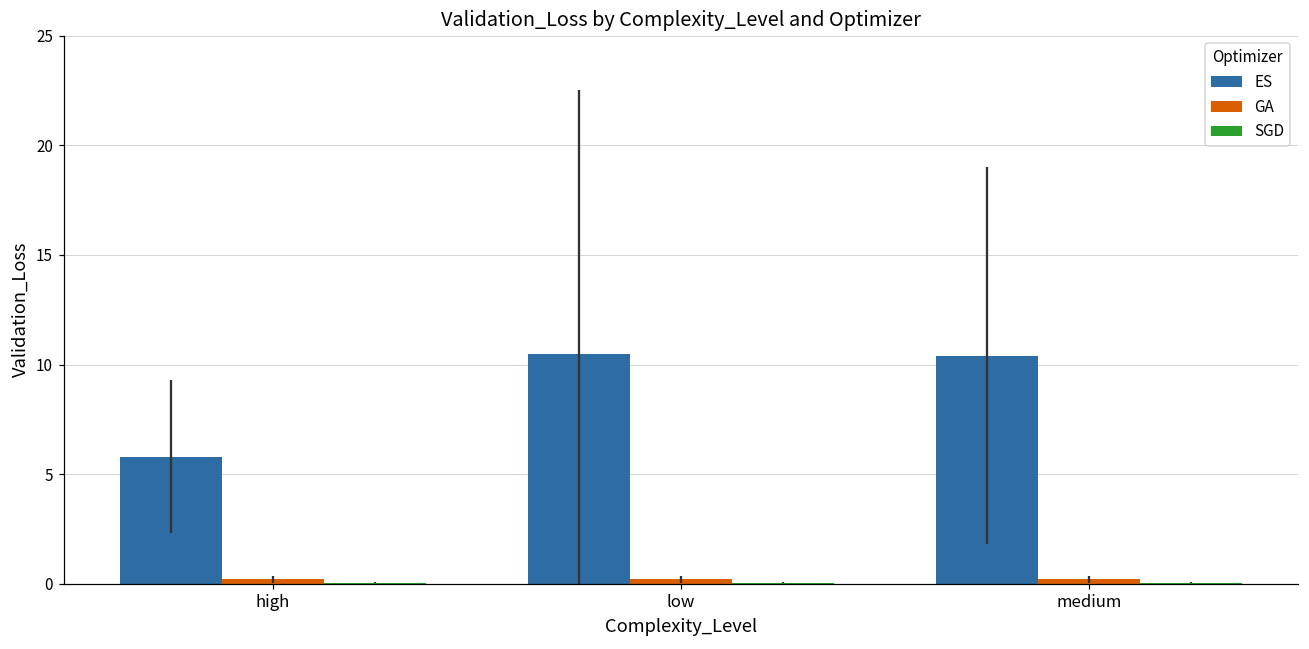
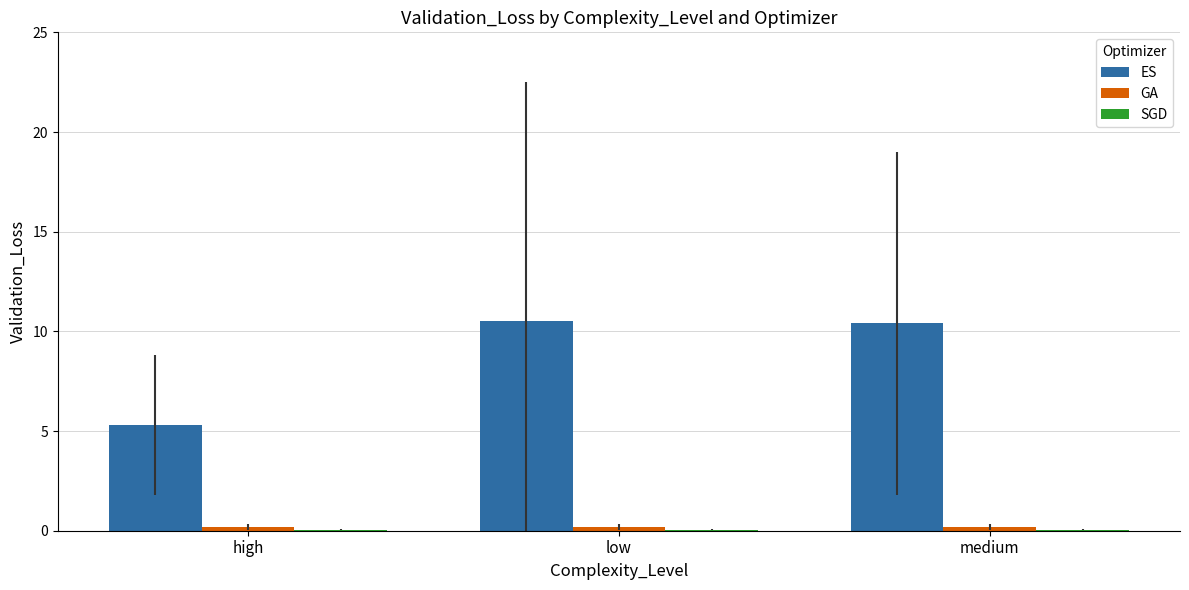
ES, high: 5.8 -> 5.3
